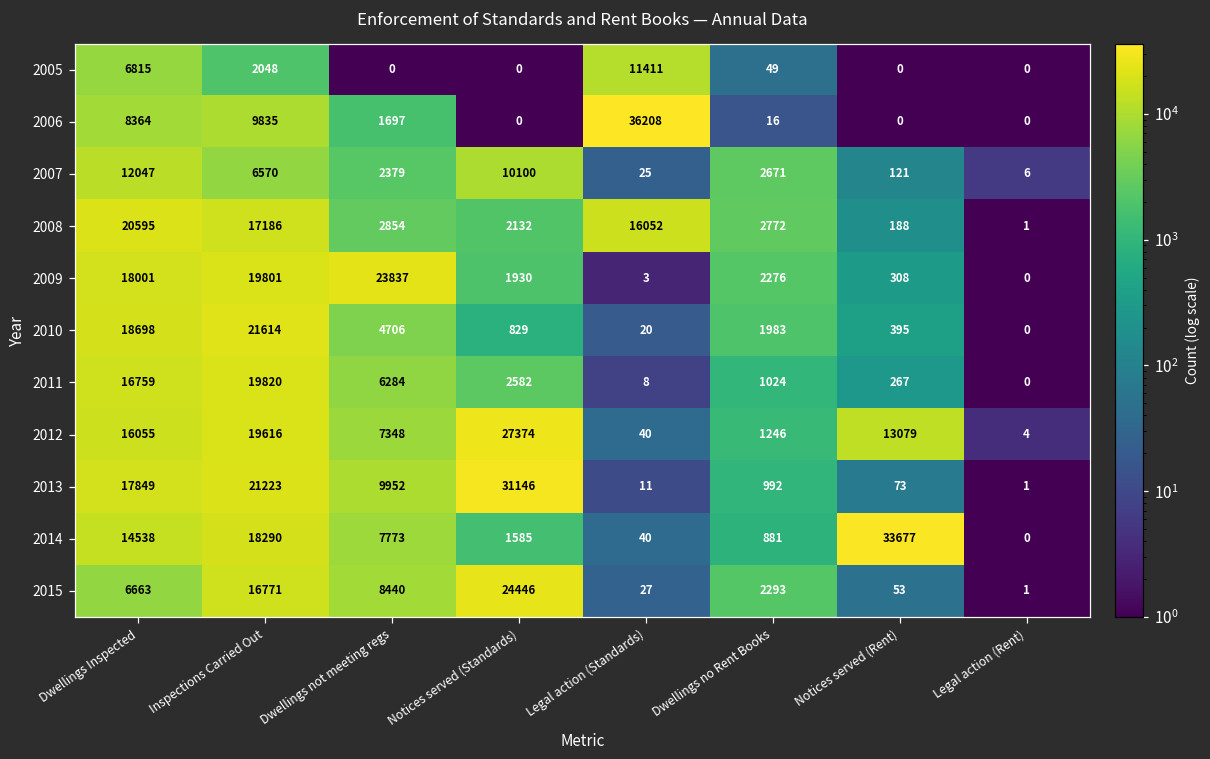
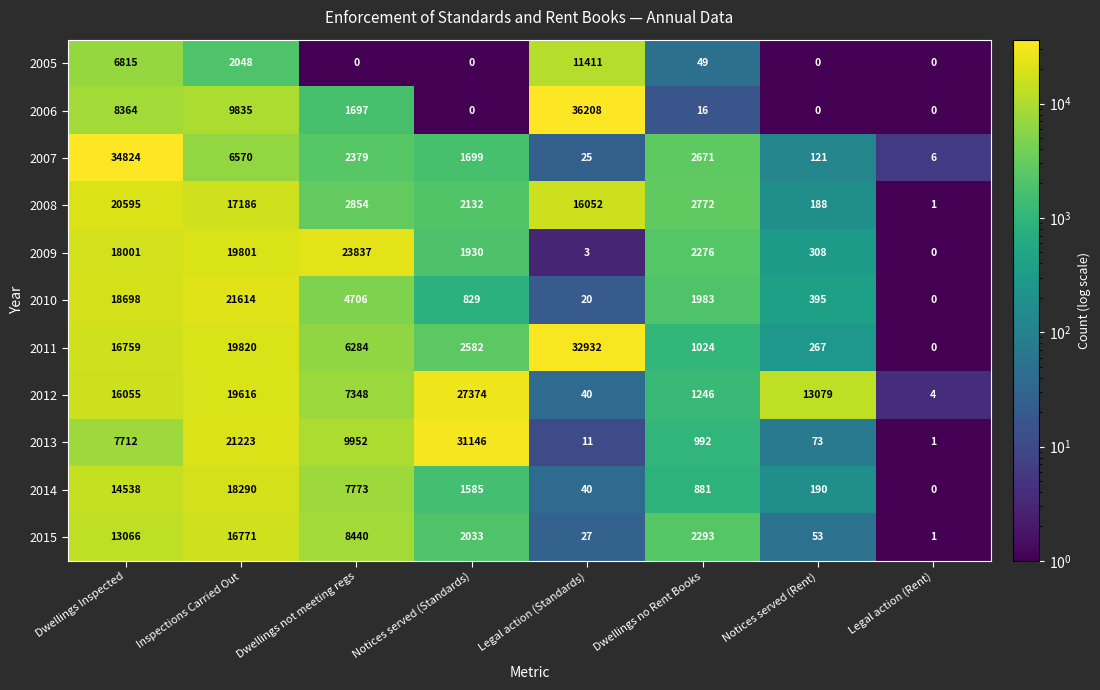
2007, Dwellings Inspected: 12047 -> 34824
2007, Notices served (Standards): 10100 -> 1699
2011, Legal action (Standards): 8 -> 32932
2013, Dwellings Inspected: 17849 -> 7712
2014, Notices served (Rent): 33677 -> 190
2015, Dwellings Inspected: 6663 -> 13066
2015, Notices served (Standards): 24446 -> 2033
